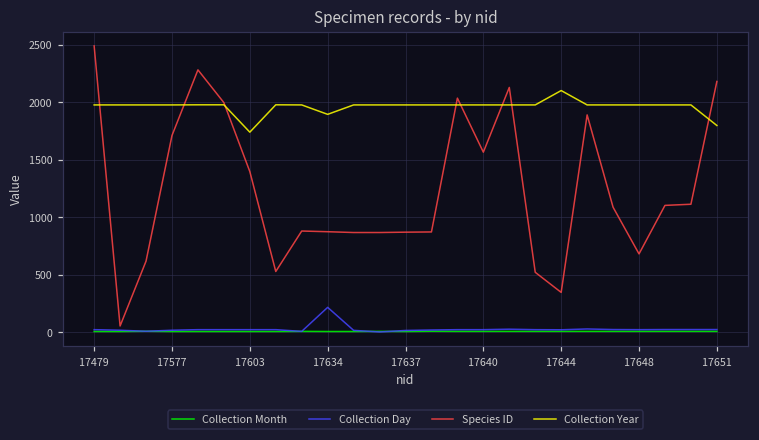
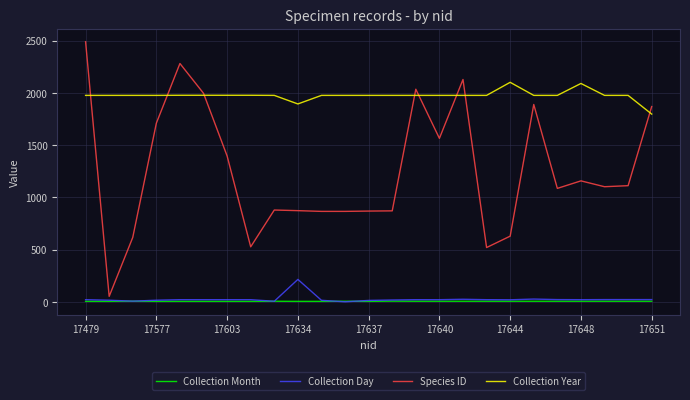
Collection Year, 17603: 1740 -> 1980
Species ID, 17644: 350 -> 630
Species ID, 17648: 680 -> 1160
Collection Year, 17648: 1980 -> 2090
Species ID, 17651: 2180 -> 1870
